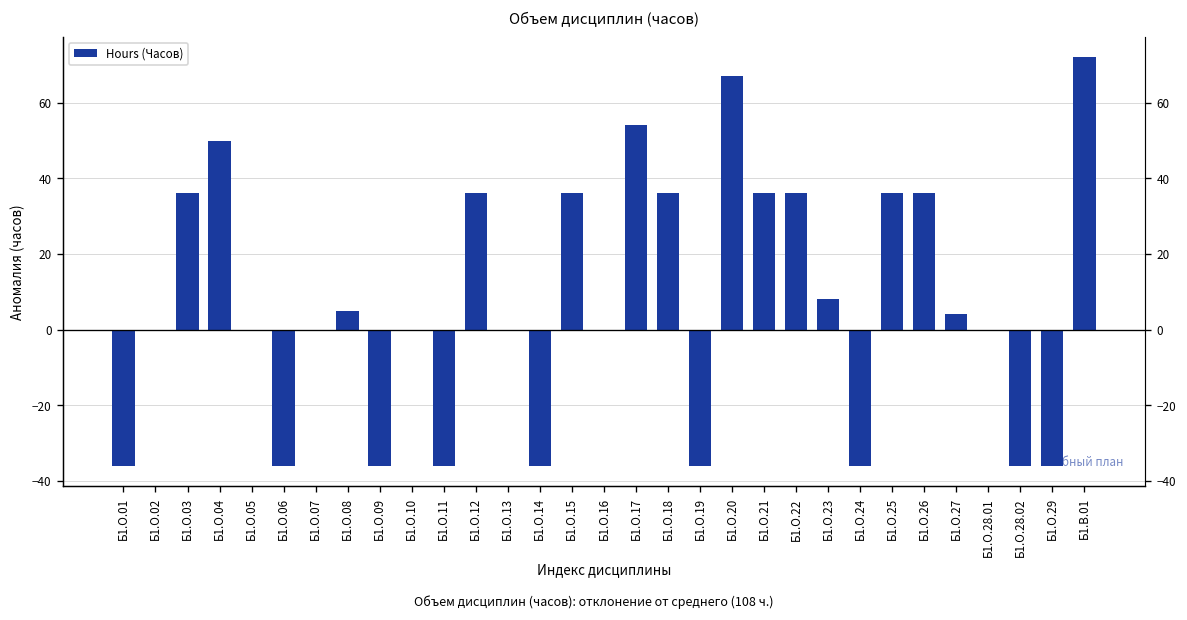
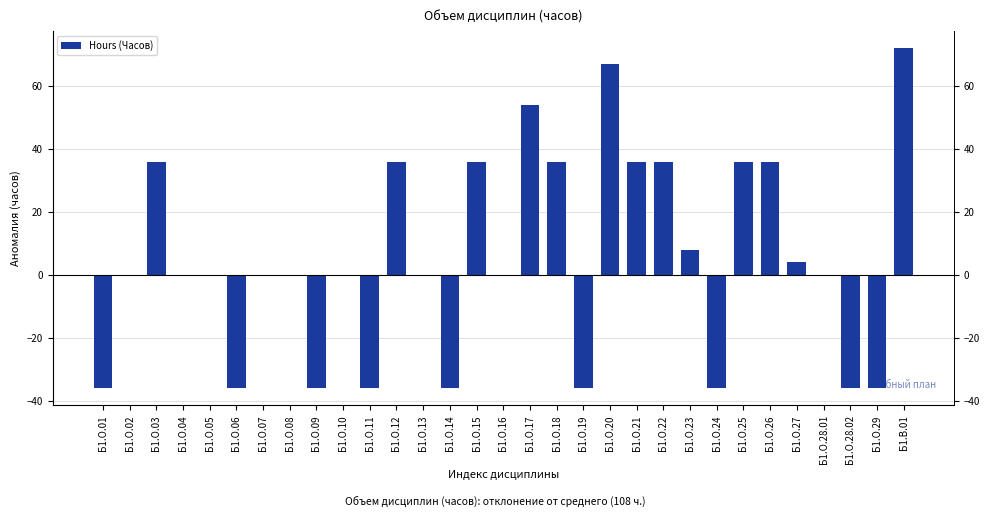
Б1.О.04: 50 -> 0
Б1.О.08: 5 -> 0
